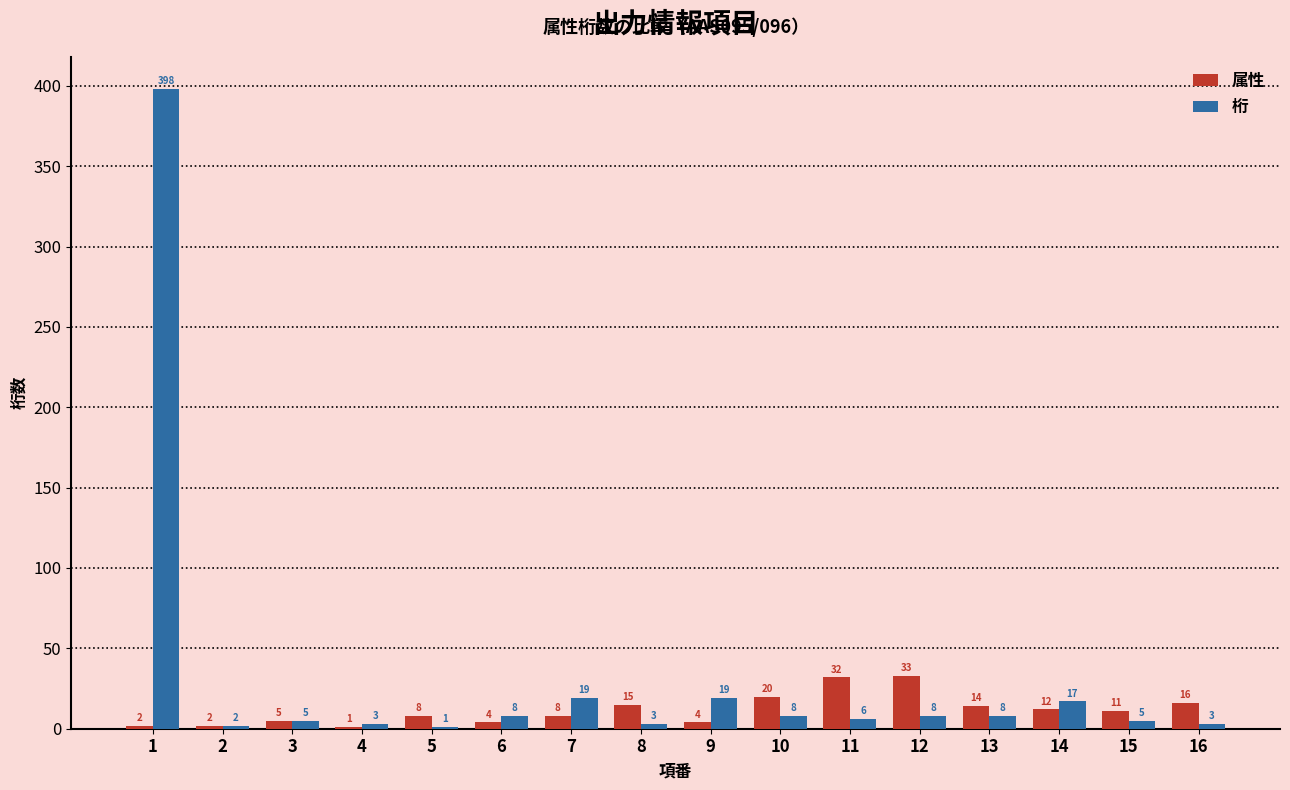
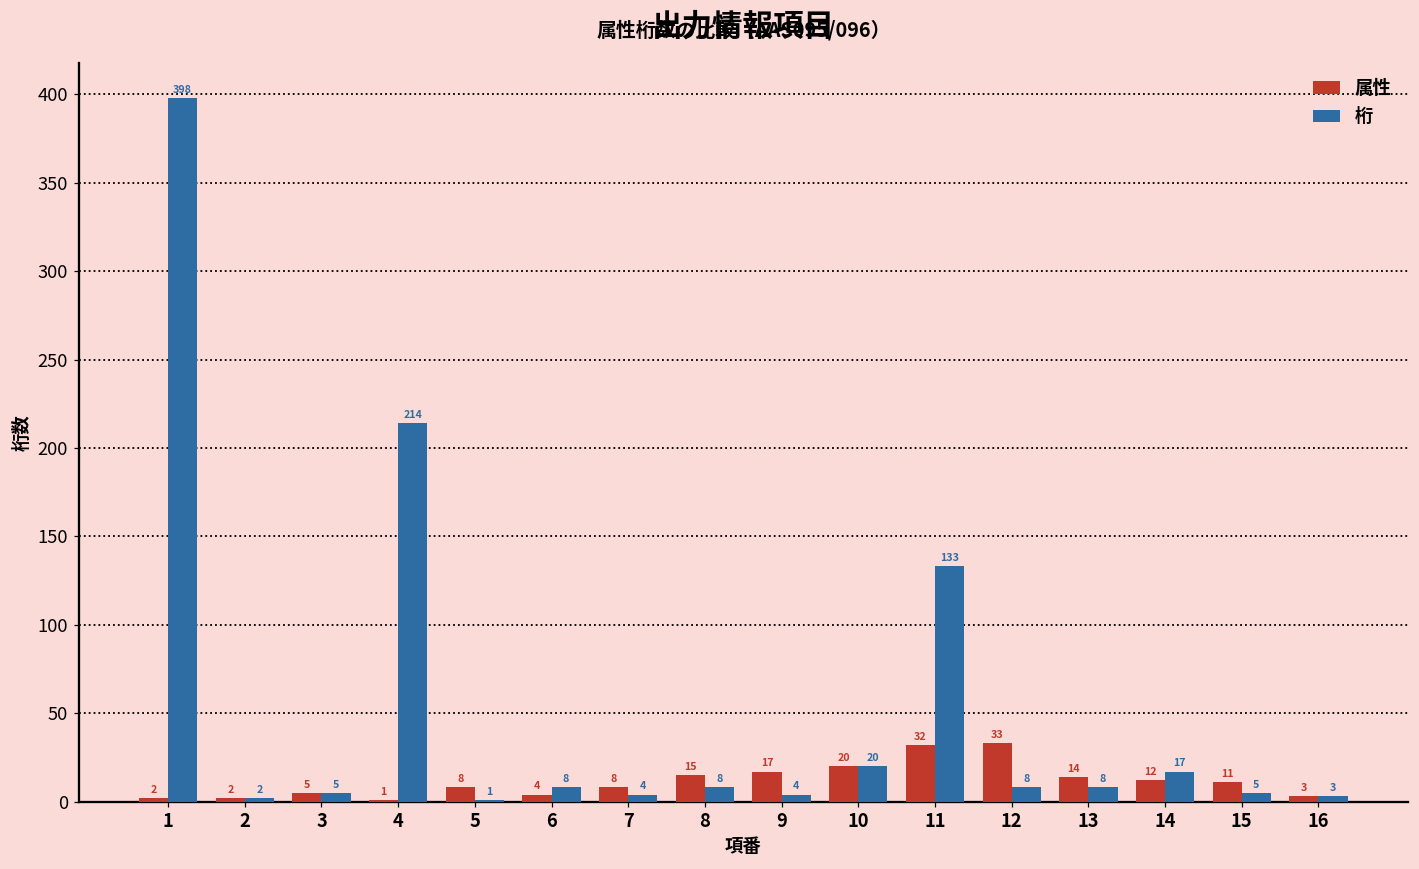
桁, 4: 3 -> 214
桁, 7: 19 -> 4
桁, 8: 3 -> 8
属性, 9: 4 -> 17
桁, 9: 19 -> 4
桁, 10: 8 -> 20
桁, 11: 6 -> 133
属性, 16: 16 -> 3
